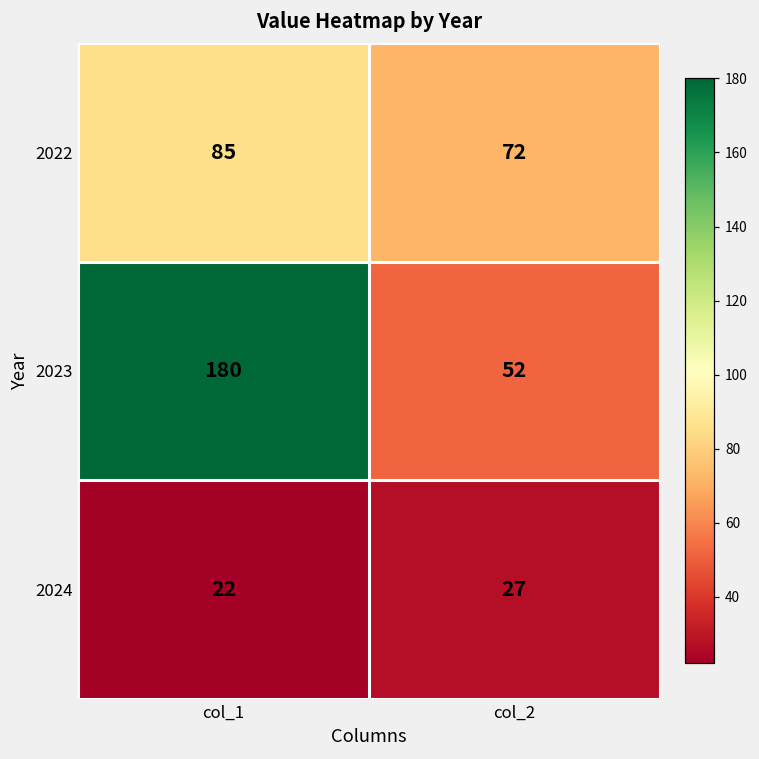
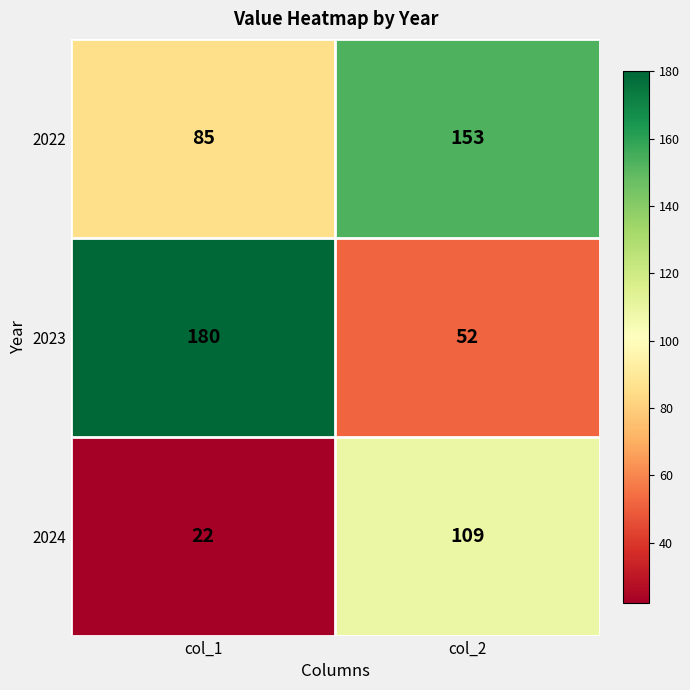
2022, col_2: 72 -> 153
2024, col_2: 27 -> 109
